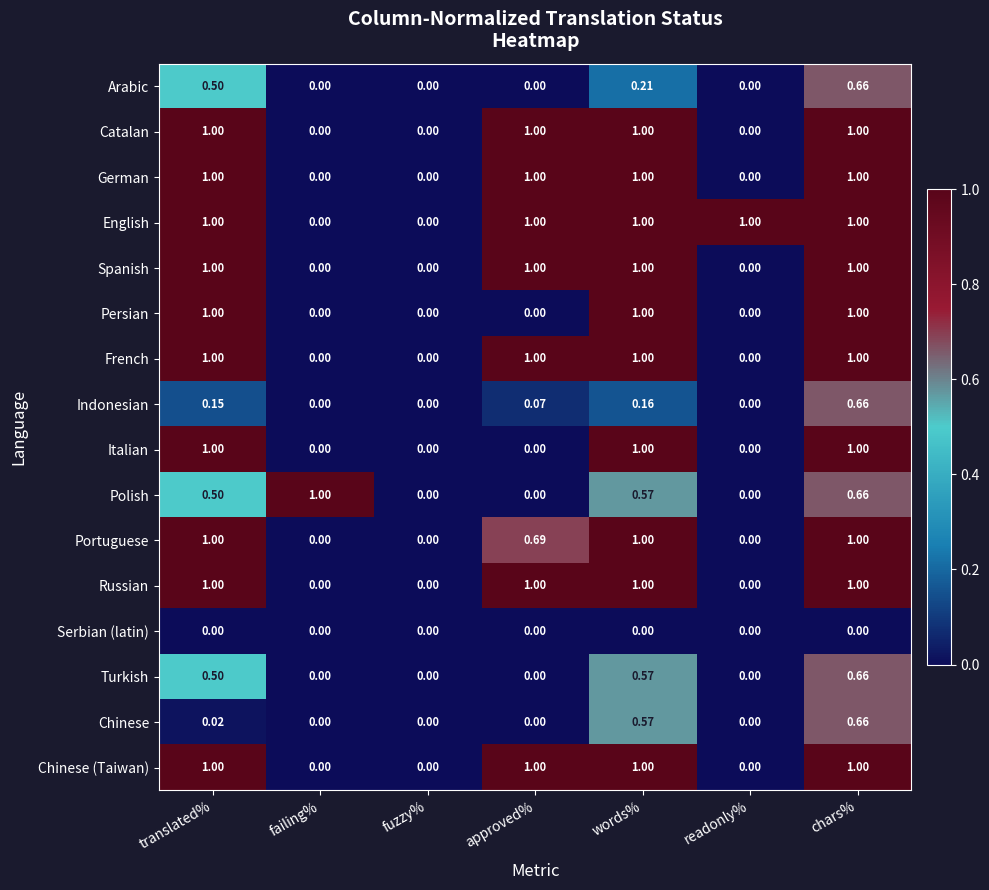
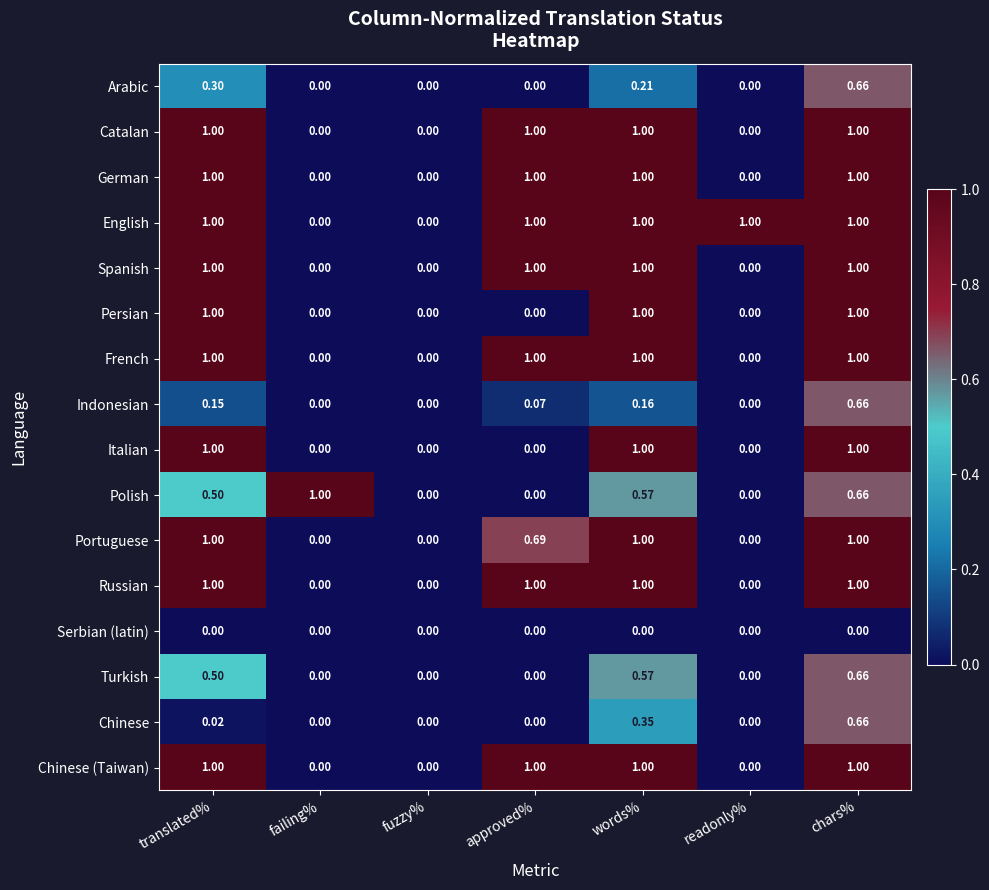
Arabic, translated%: 0.50 -> 0.30
Chinese, words%: 0.57 -> 0.35
